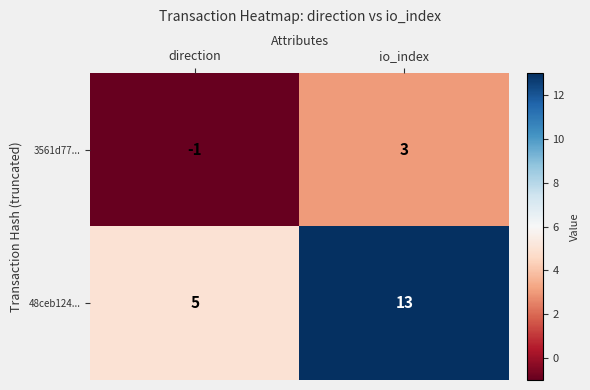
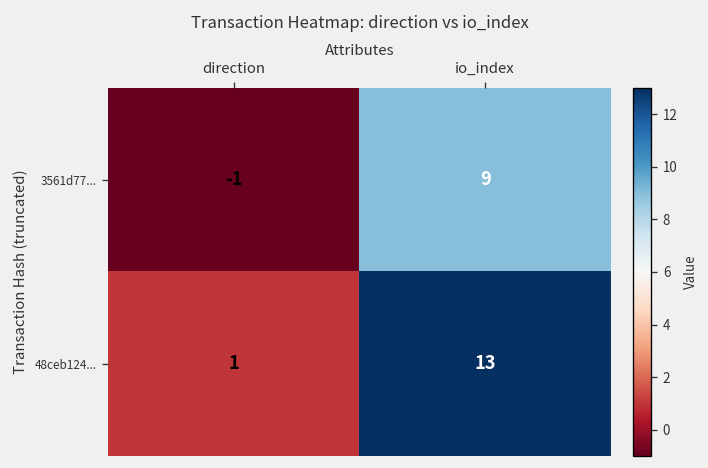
3561d77..., io_index: 3 -> 9
48ceb124..., direction: 5 -> 1
